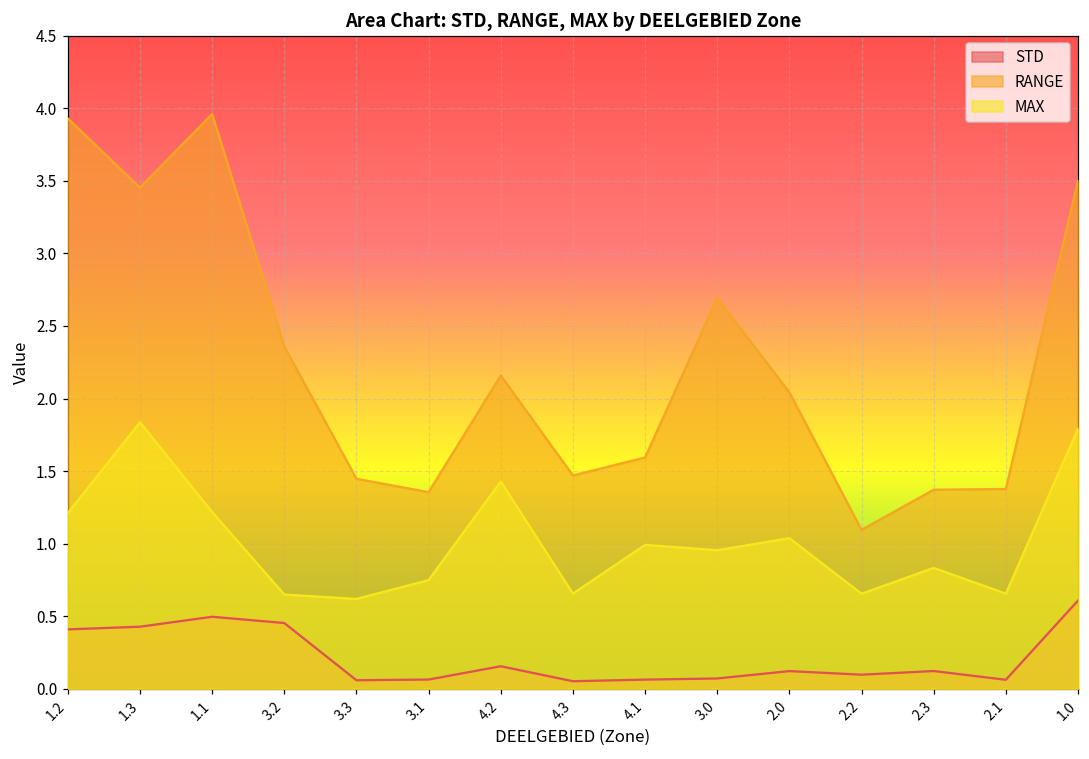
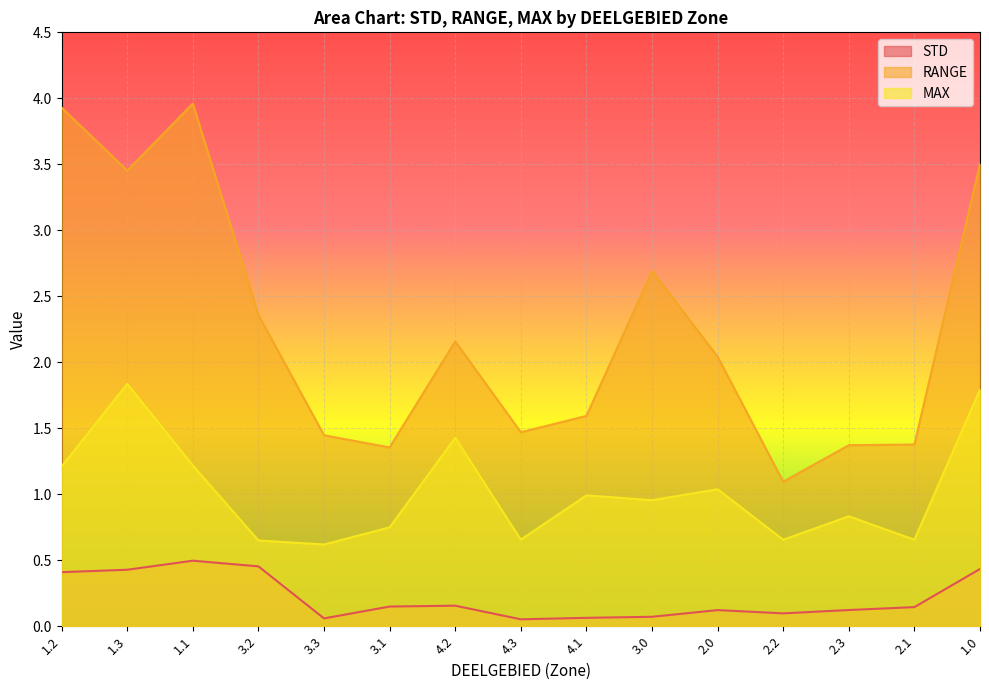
STD, 3.1: 0.06 -> 0.15
STD, 2.1: 0.06 -> 0.14
STD, 1.0: 0.61 -> 0.43
